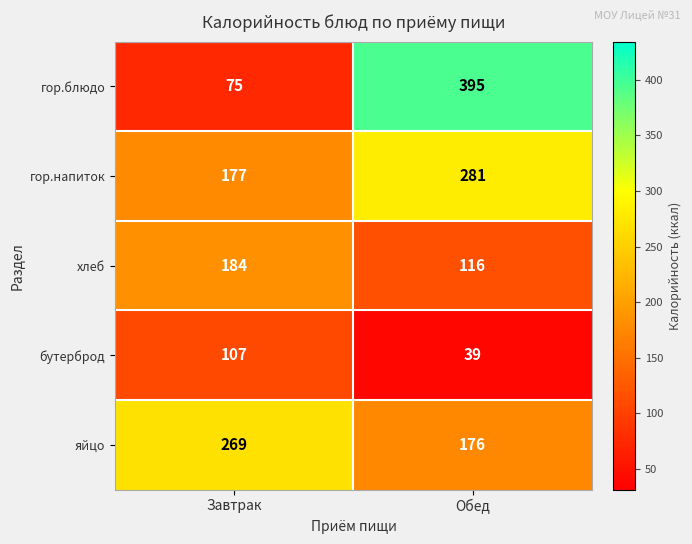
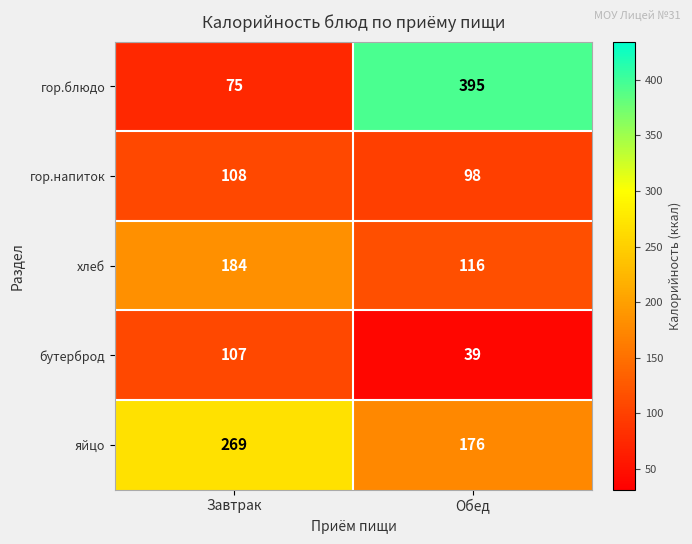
гор.напиток, Завтрак: 177 -> 108
гор.напиток, Обед: 281 -> 98
